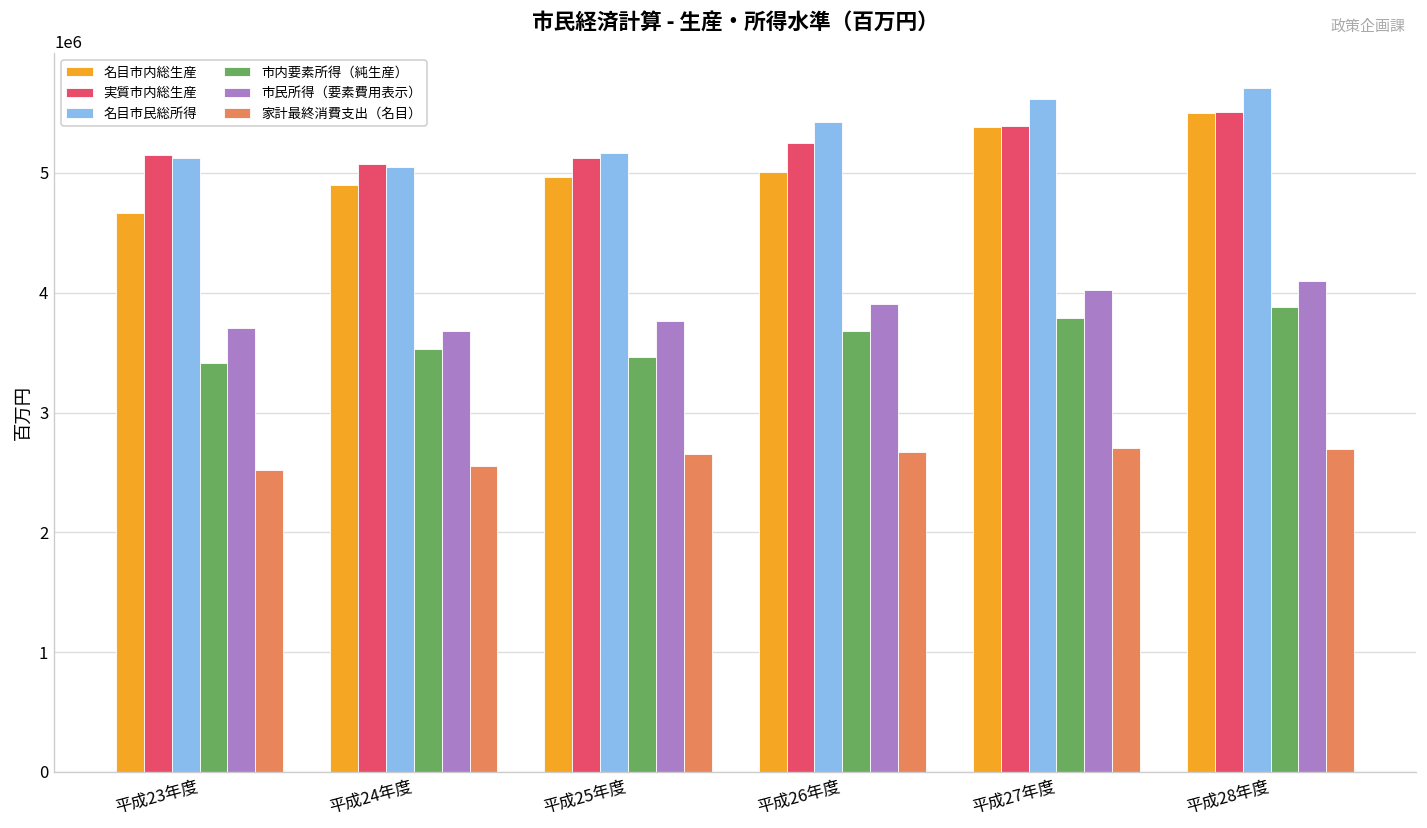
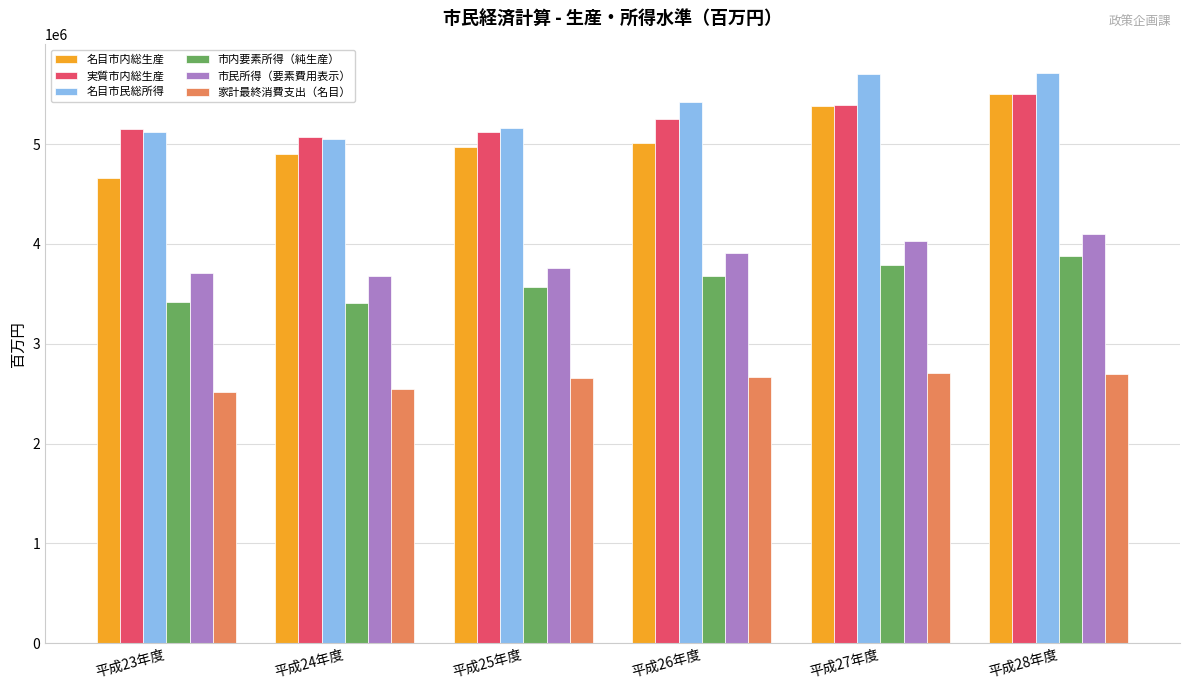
市内要素所得（純生産）, 平成24年度: 3500000 -> 3400000
市内要素所得（純生産）, 平成25年度: 3500000 -> 3600000
名目市民総所得, 平成27年度: 5600000 -> 5700000
